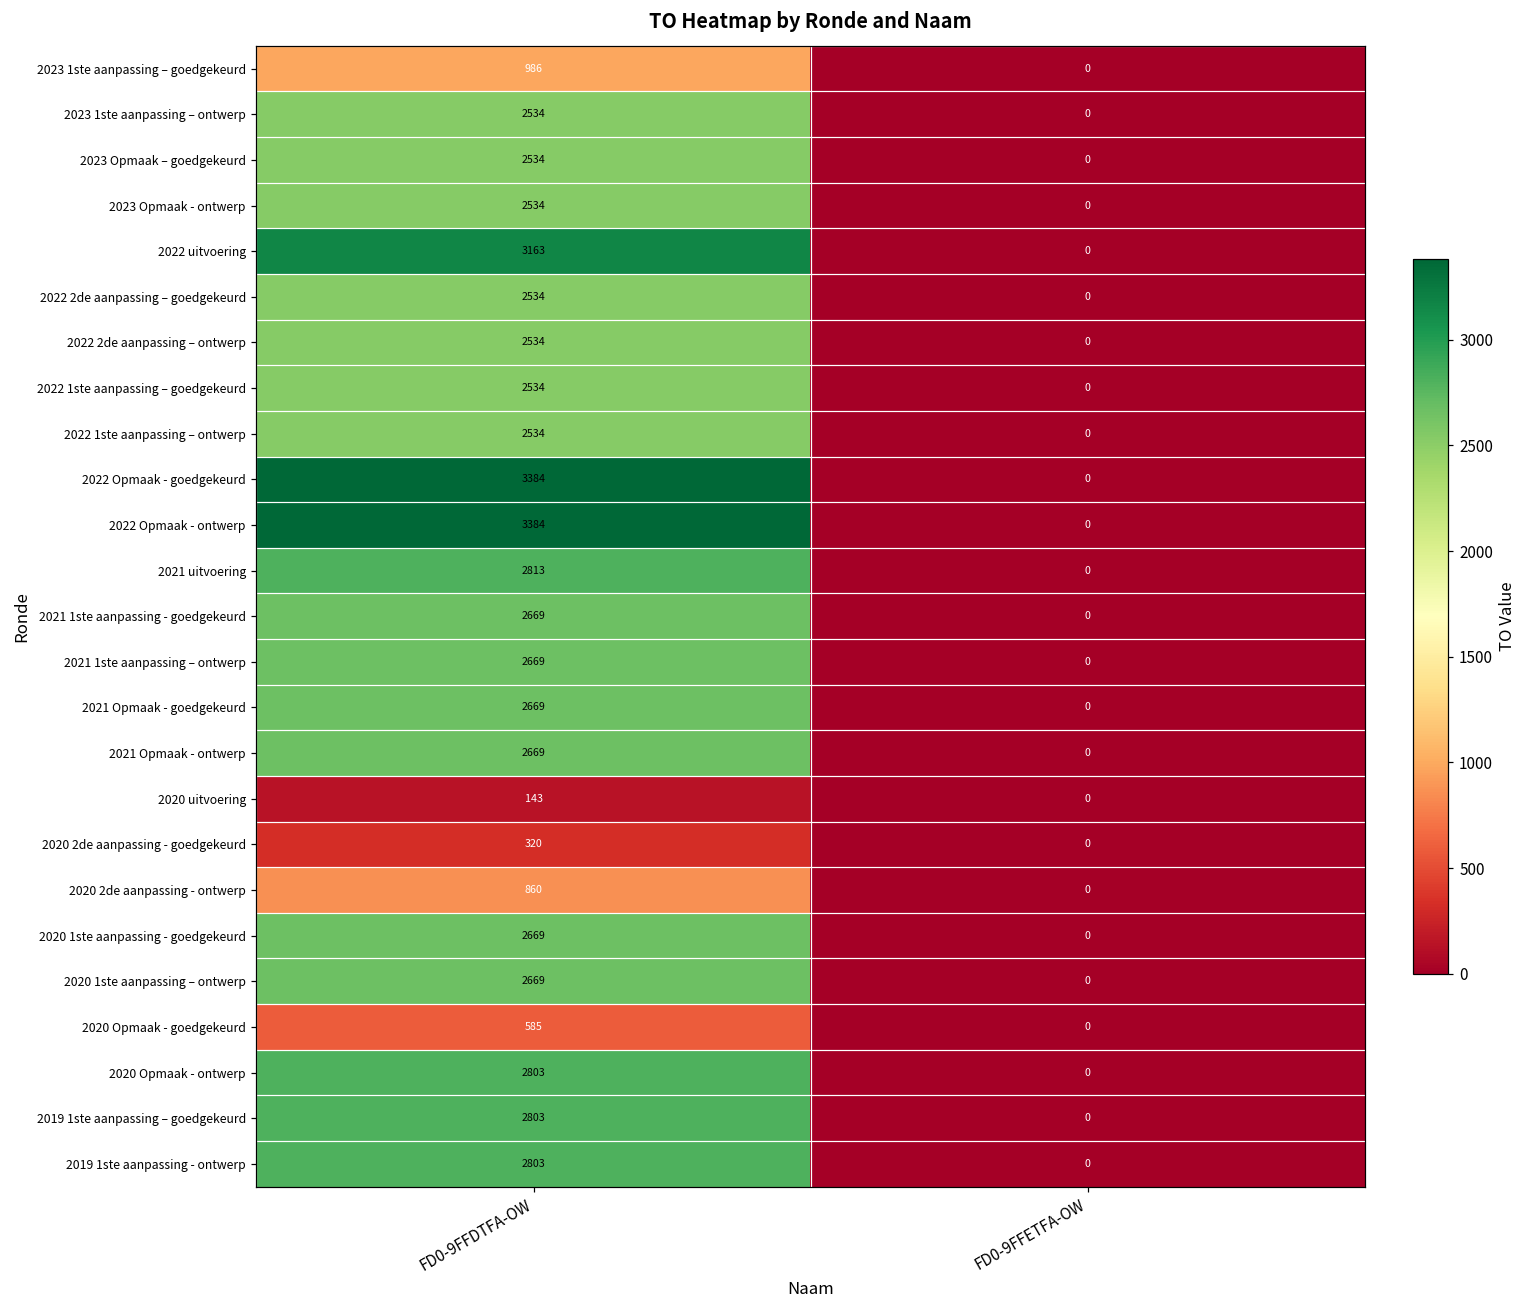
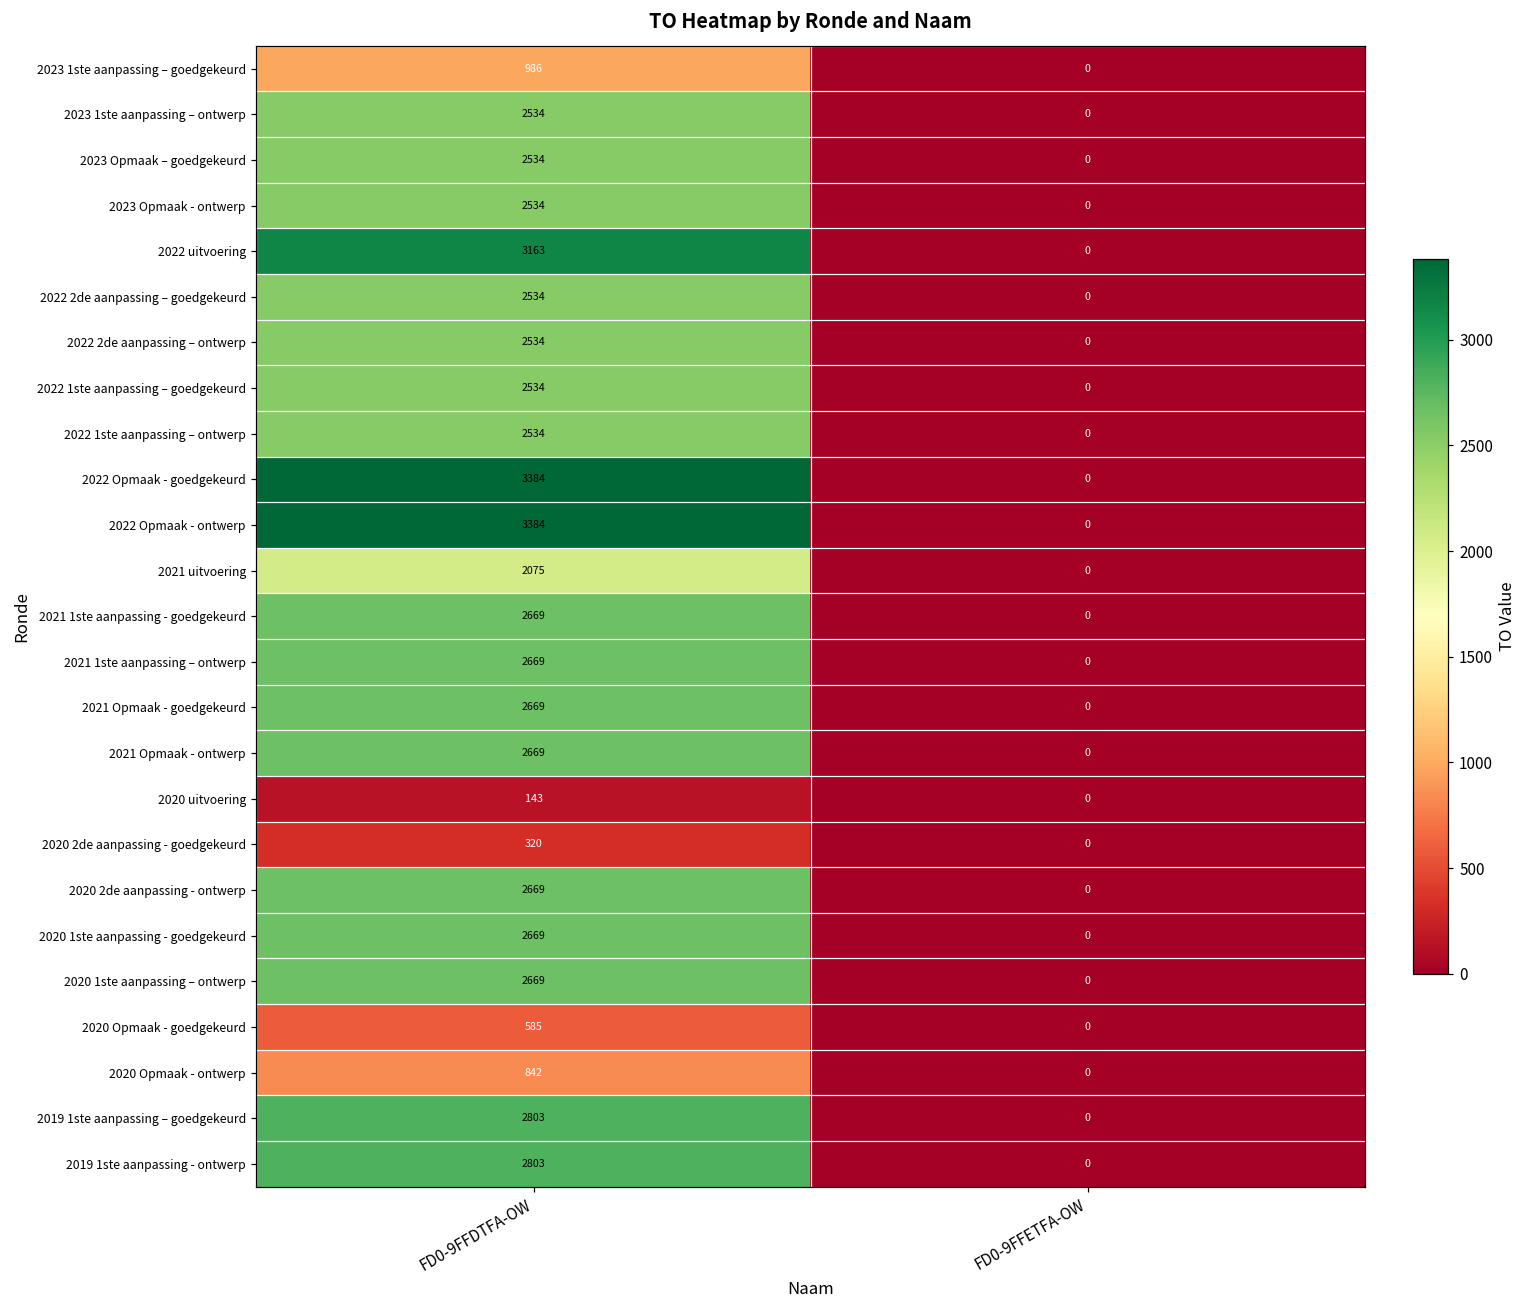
2021 uitvoering, FD0-9FFDTFA-OW: 2813 -> 2075
2020 2de aanpassing - ontwerp, FD0-9FFDTFA-OW: 860 -> 2669
2020 Opmaak - ontwerp, FD0-9FFDTFA-OW: 2803 -> 842
